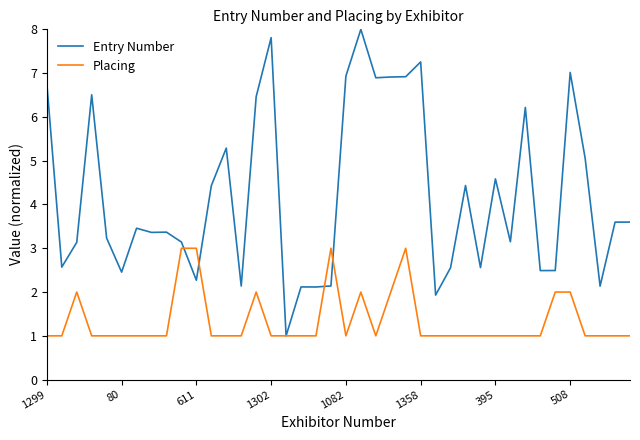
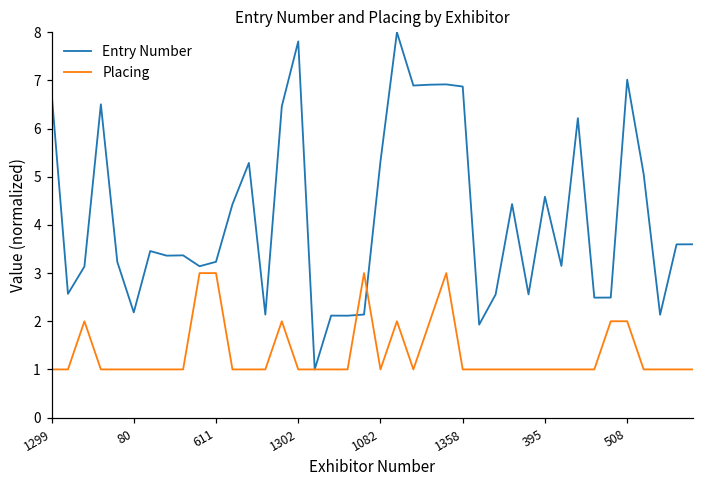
Entry Number, 80: 2.5 -> 2.2
Entry Number, 611: 2.3 -> 3.2
Entry Number, 1082: 6.9 -> 5.3
Entry Number, 1358: 7.3 -> 6.9
